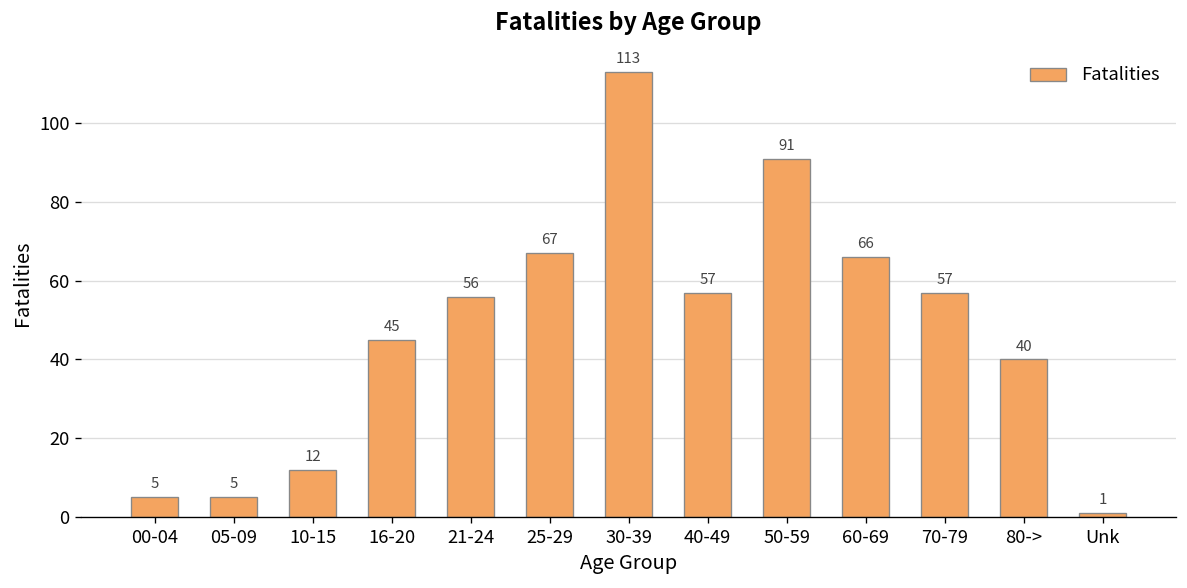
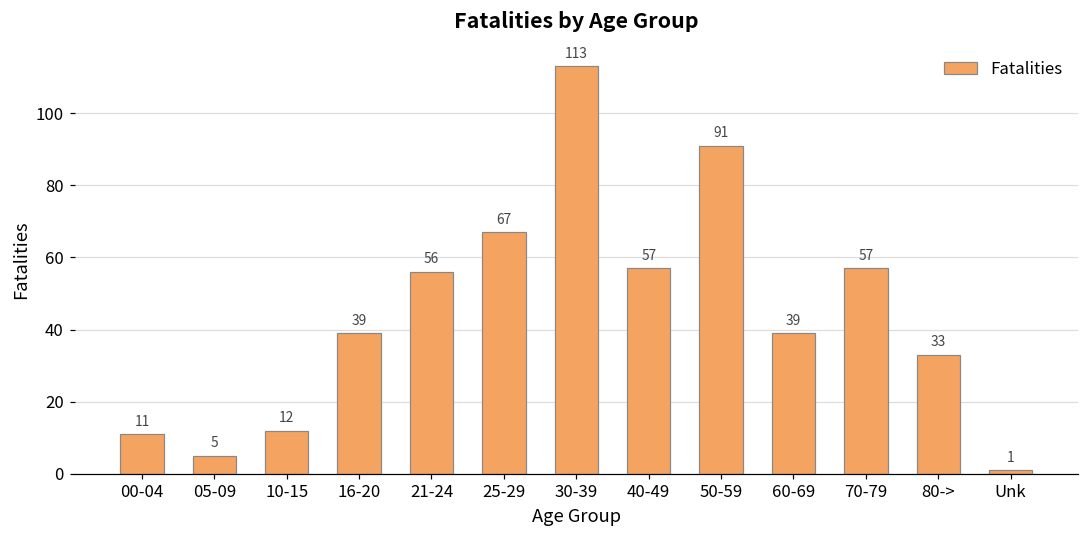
00-04: 5 -> 11
16-20: 45 -> 39
60-69: 66 -> 39
80->: 40 -> 33
